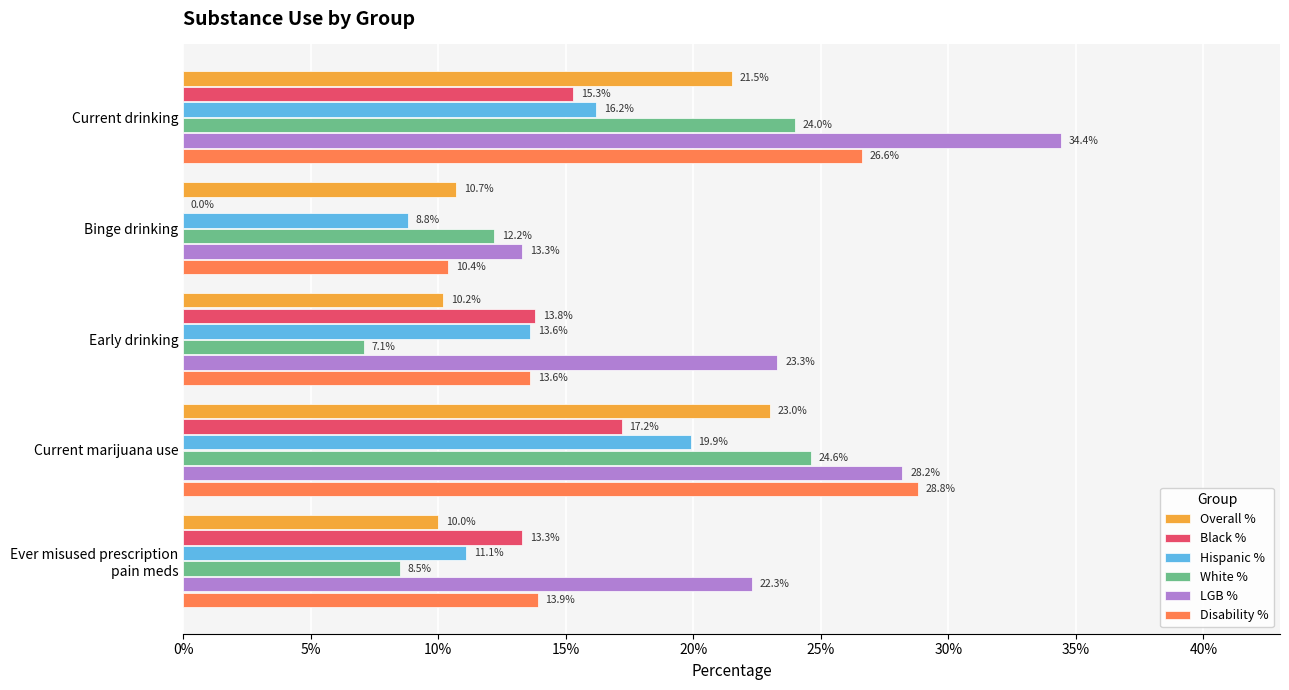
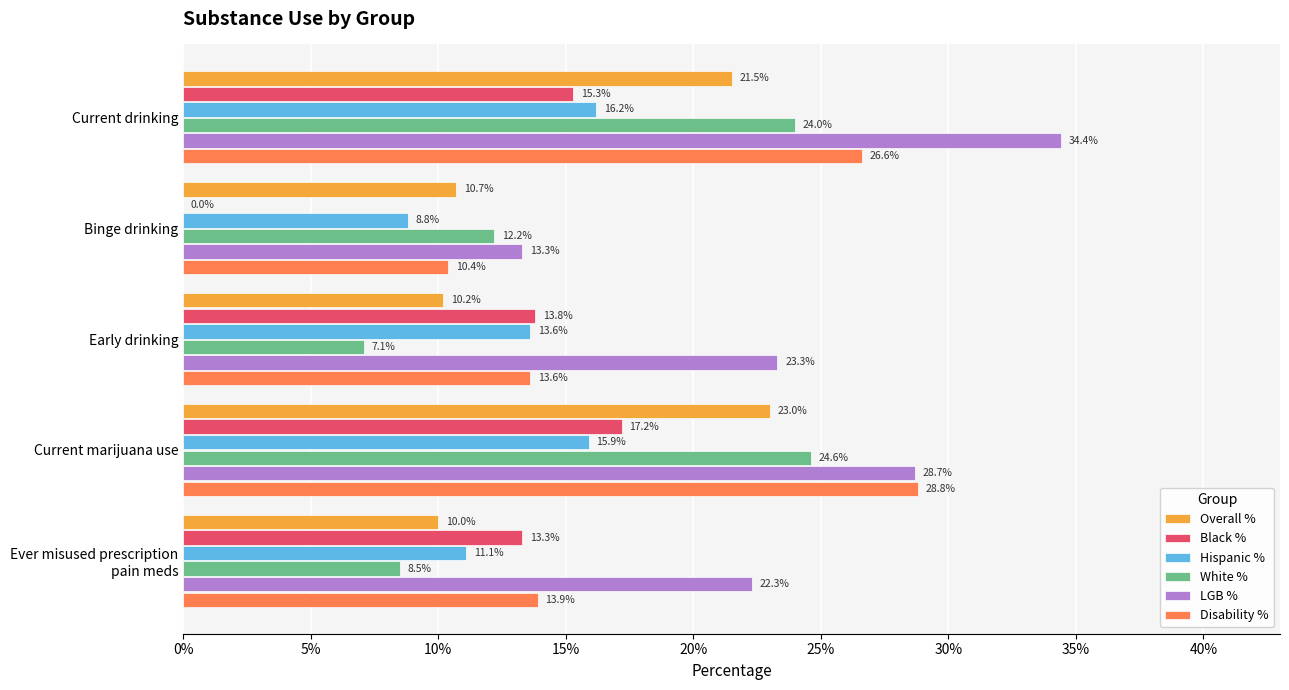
Hispanic %, Current marijuana use: 19.9% -> 15.9%
LGB %, Current marijuana use: 28.2% -> 28.7%
